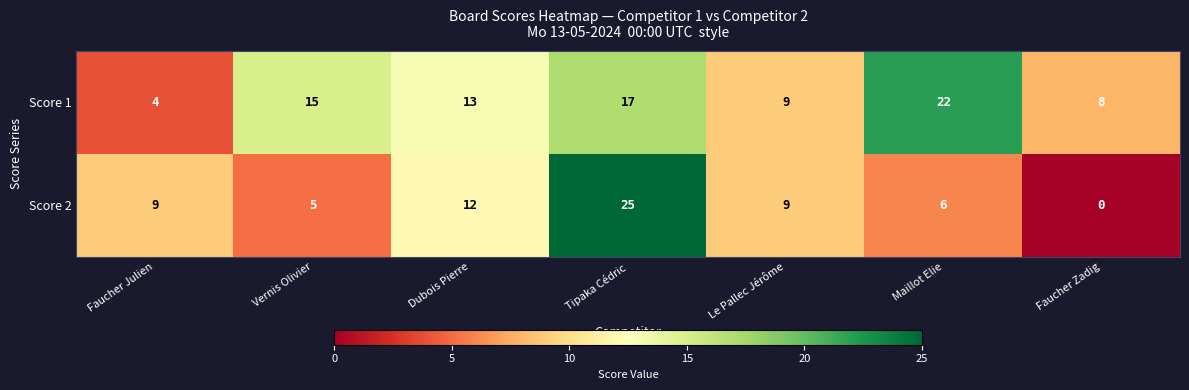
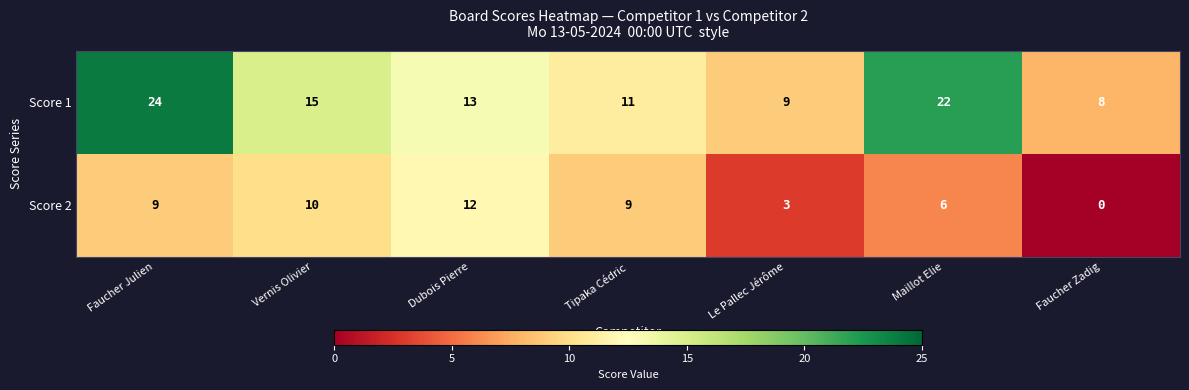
Score 1, Faucher Julien: 4 -> 24
Score 1, Tipaka Cédric: 17 -> 11
Score 2, Vernis Olivier: 5 -> 10
Score 2, Tipaka Cédric: 25 -> 9
Score 2, Le Pallec Jérôme: 9 -> 3
